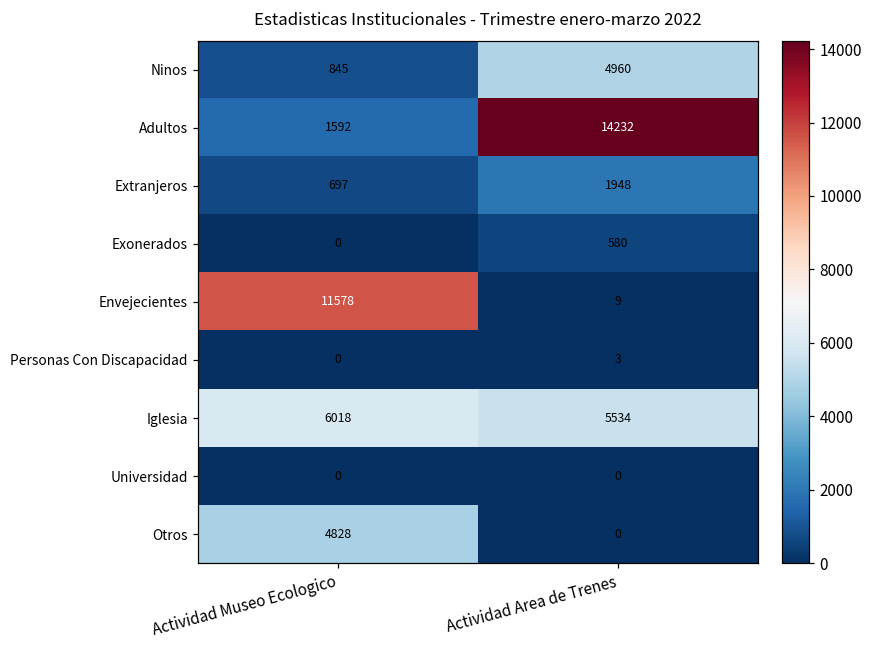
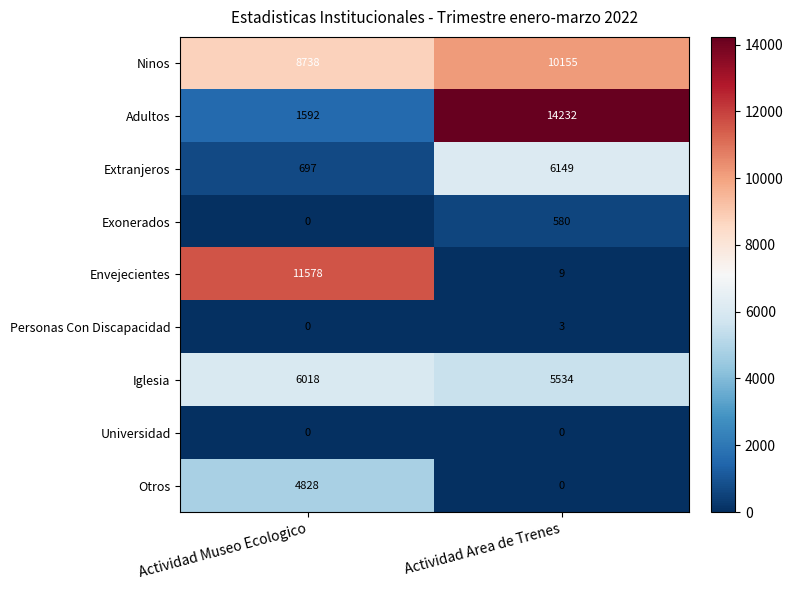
Ninos, Actividad Museo Ecologico: 845 -> 8738
Ninos, Actividad Area de Trenes: 4960 -> 10155
Extranjeros, Actividad Area de Trenes: 1948 -> 6149
